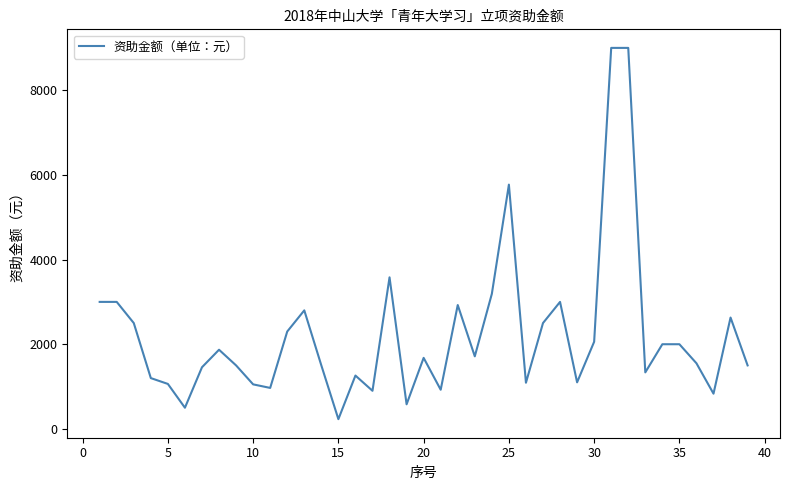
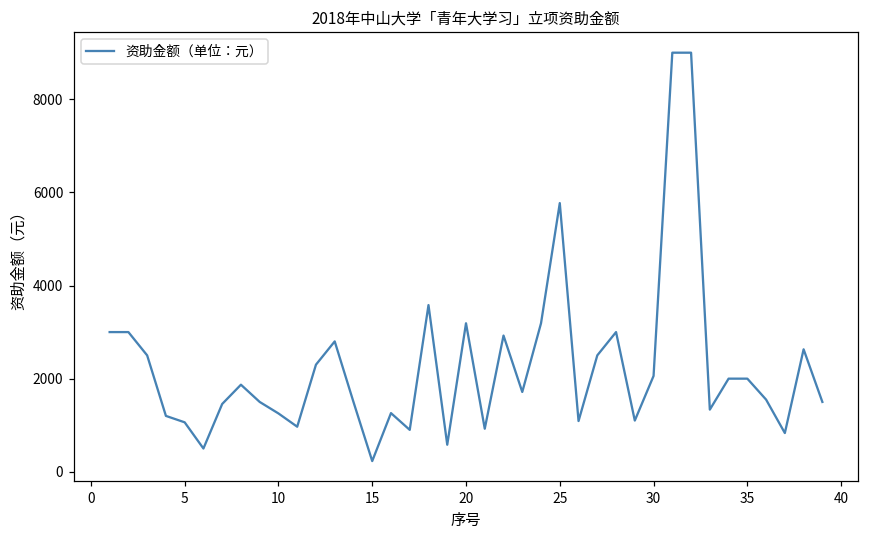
10: 1100 -> 1300
20: 1700 -> 3200
